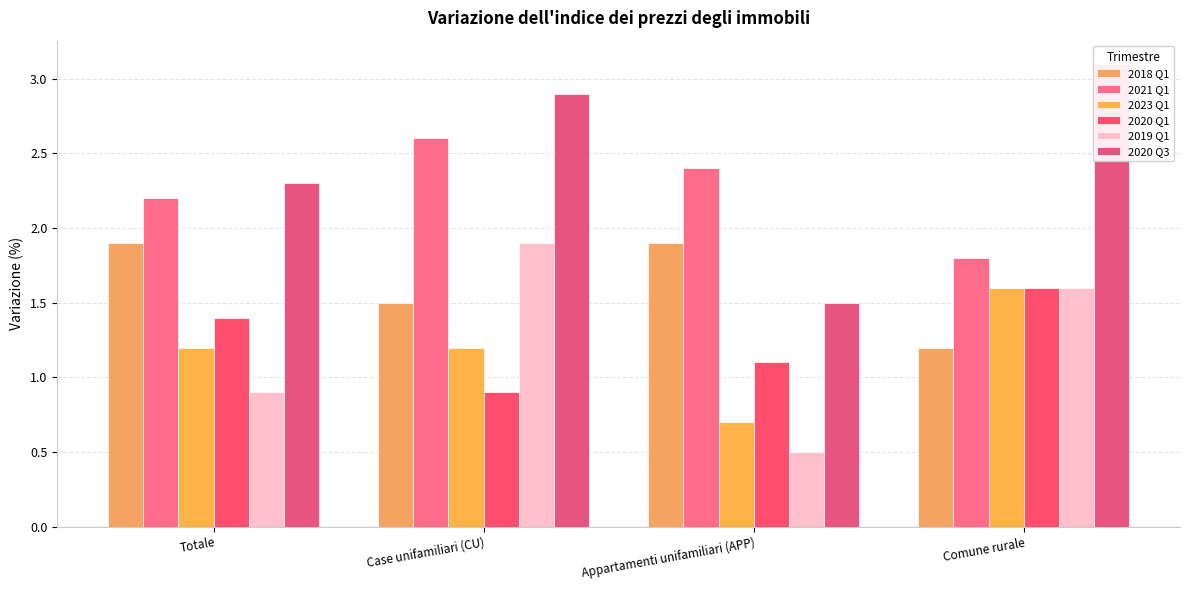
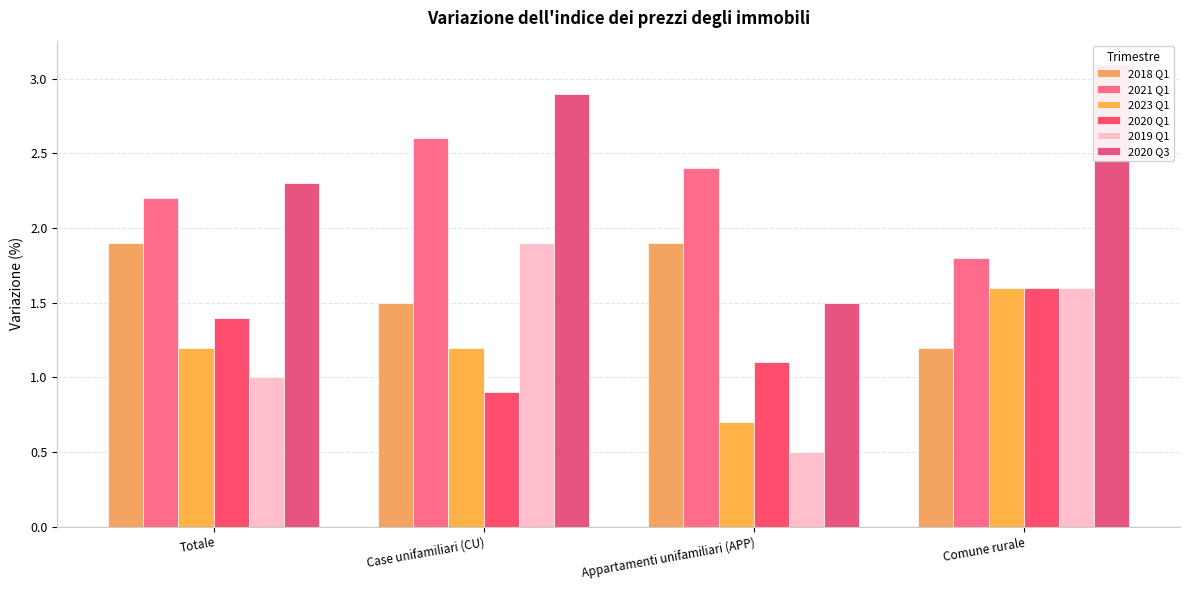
2019 Q1, Totale: 0.9 -> 1.0
